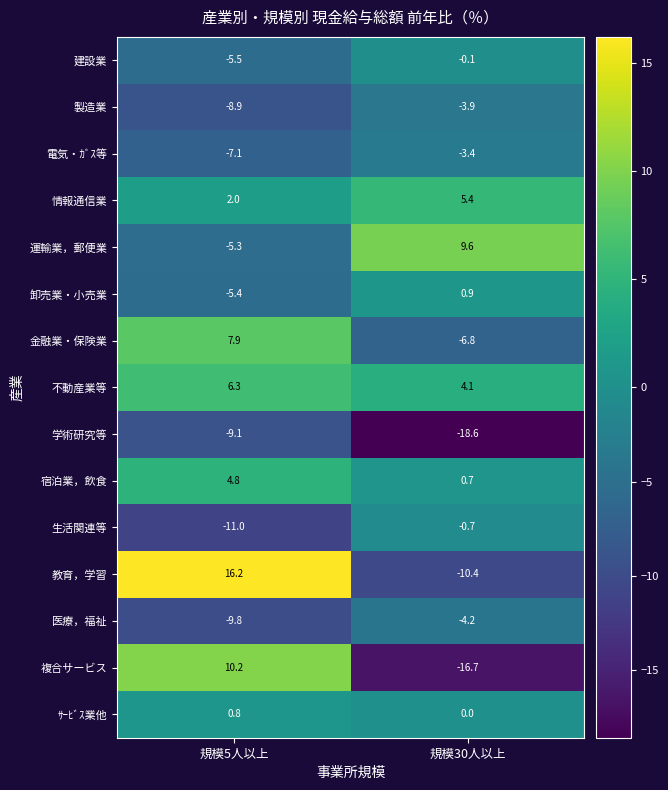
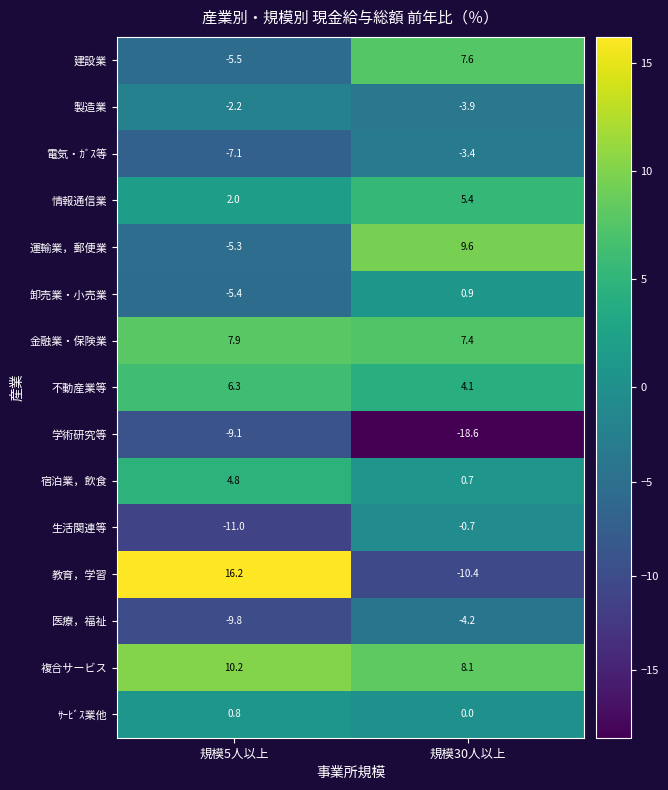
建設業, 規模30人以上: -0.1 -> 7.6
製造業, 規模5人以上: -8.9 -> -2.2
金融業・保険業, 規模30人以上: -6.8 -> 7.4
複合サービス, 規模30人以上: -16.7 -> 8.1
